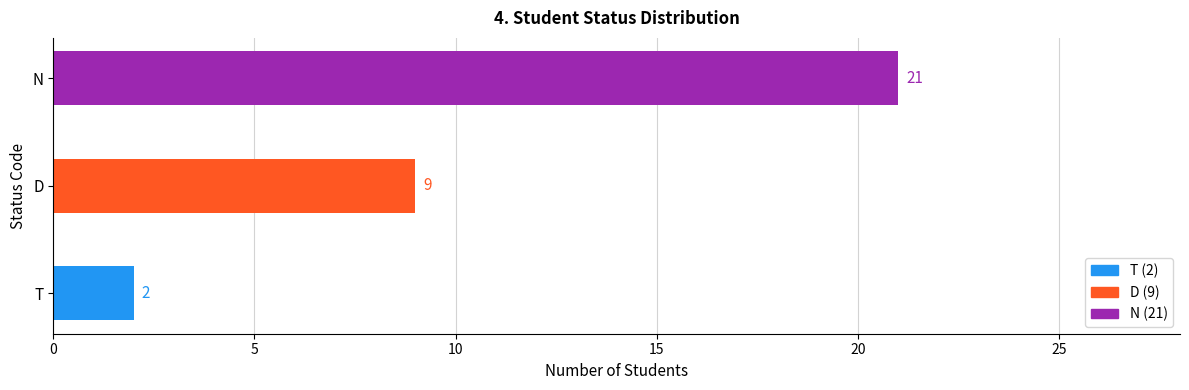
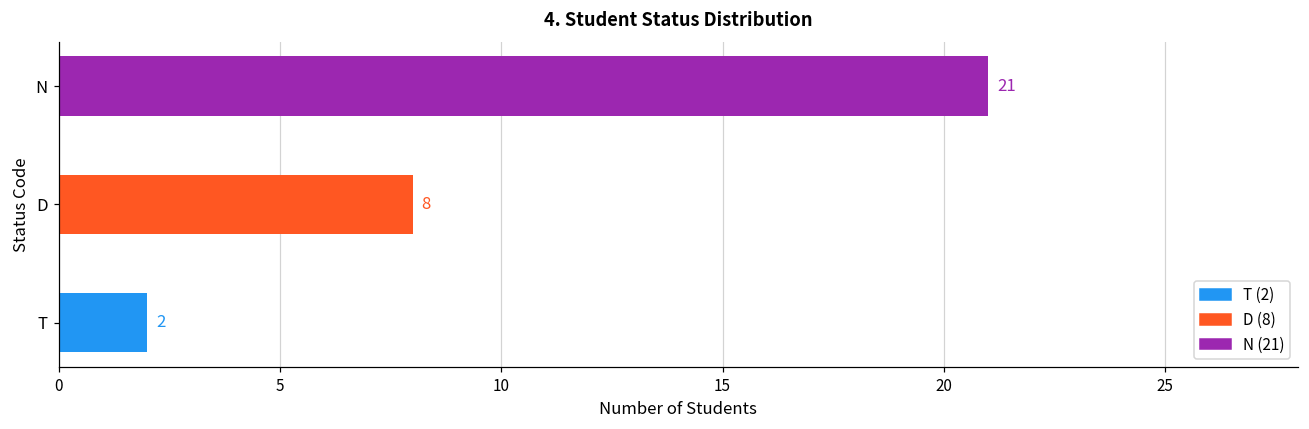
D: 9 -> 8
